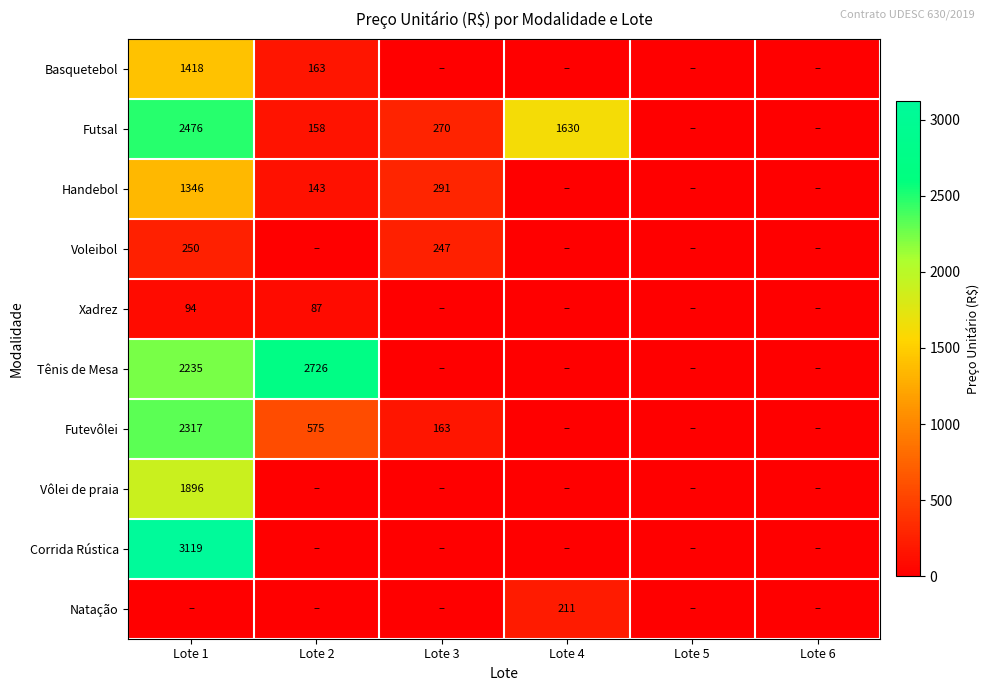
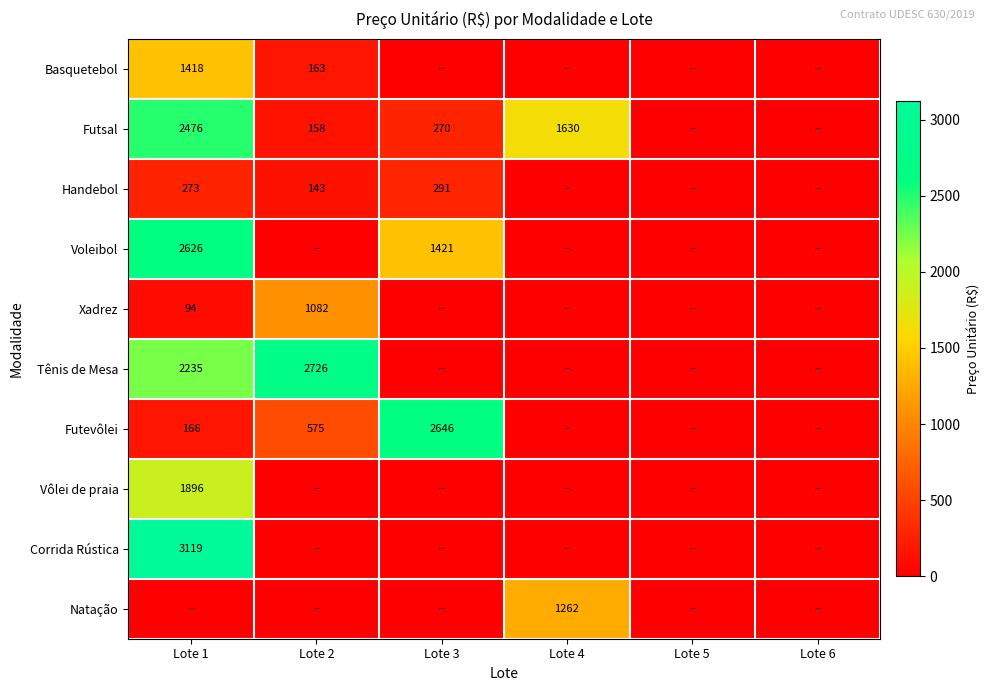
Handebol, Lote 1: 1346 -> 273
Voleibol, Lote 1: 250 -> 2626
Voleibol, Lote 3: 247 -> 1421
Xadrez, Lote 2: 87 -> 1082
Futevôlei, Lote 1: 2317 -> 166
Futevôlei, Lote 3: 163 -> 2646
Natação, Lote 4: 211 -> 1262
